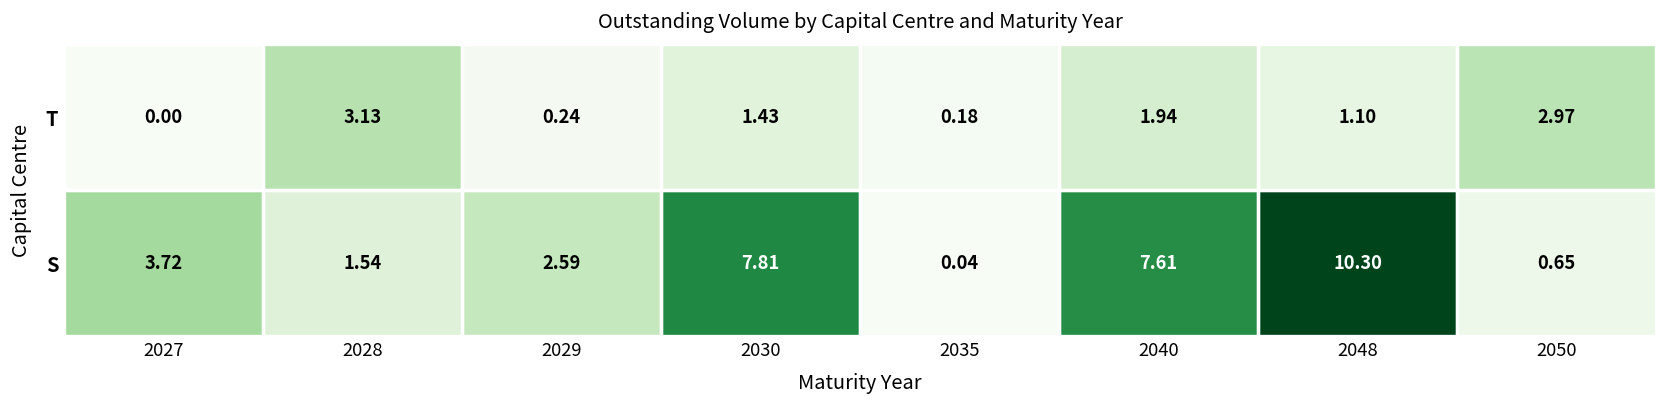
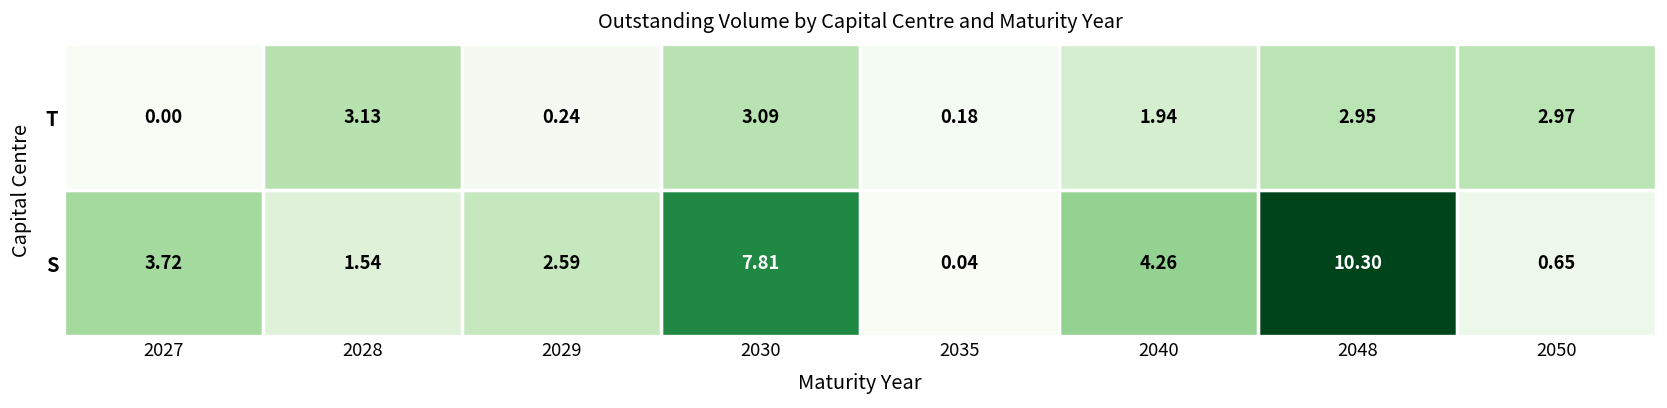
T, 2030: 1.43 -> 3.09
T, 2048: 1.10 -> 2.95
S, 2040: 7.61 -> 4.26
